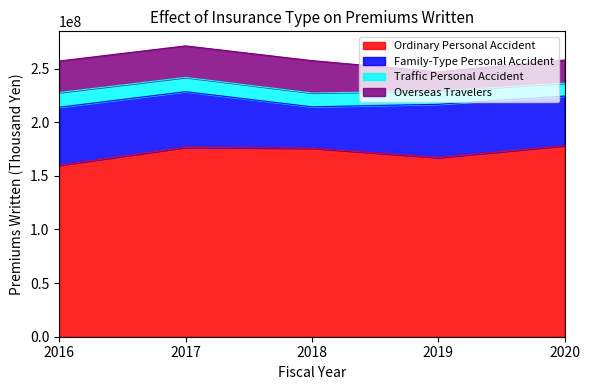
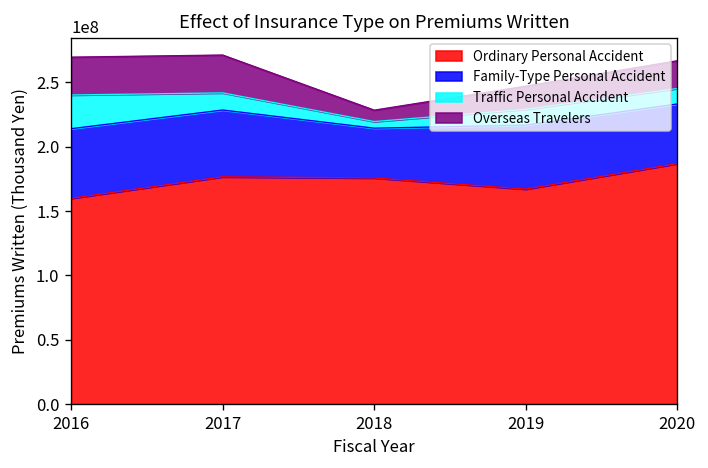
Traffic Personal Accident, 2016: 14000000 -> 26000000
Traffic Personal Accident, 2018: 13000000 -> 5000000
Overseas Travelers, 2018: 30000000 -> 9000000
Ordinary Personal Accident, 2020: 178000000 -> 187000000
